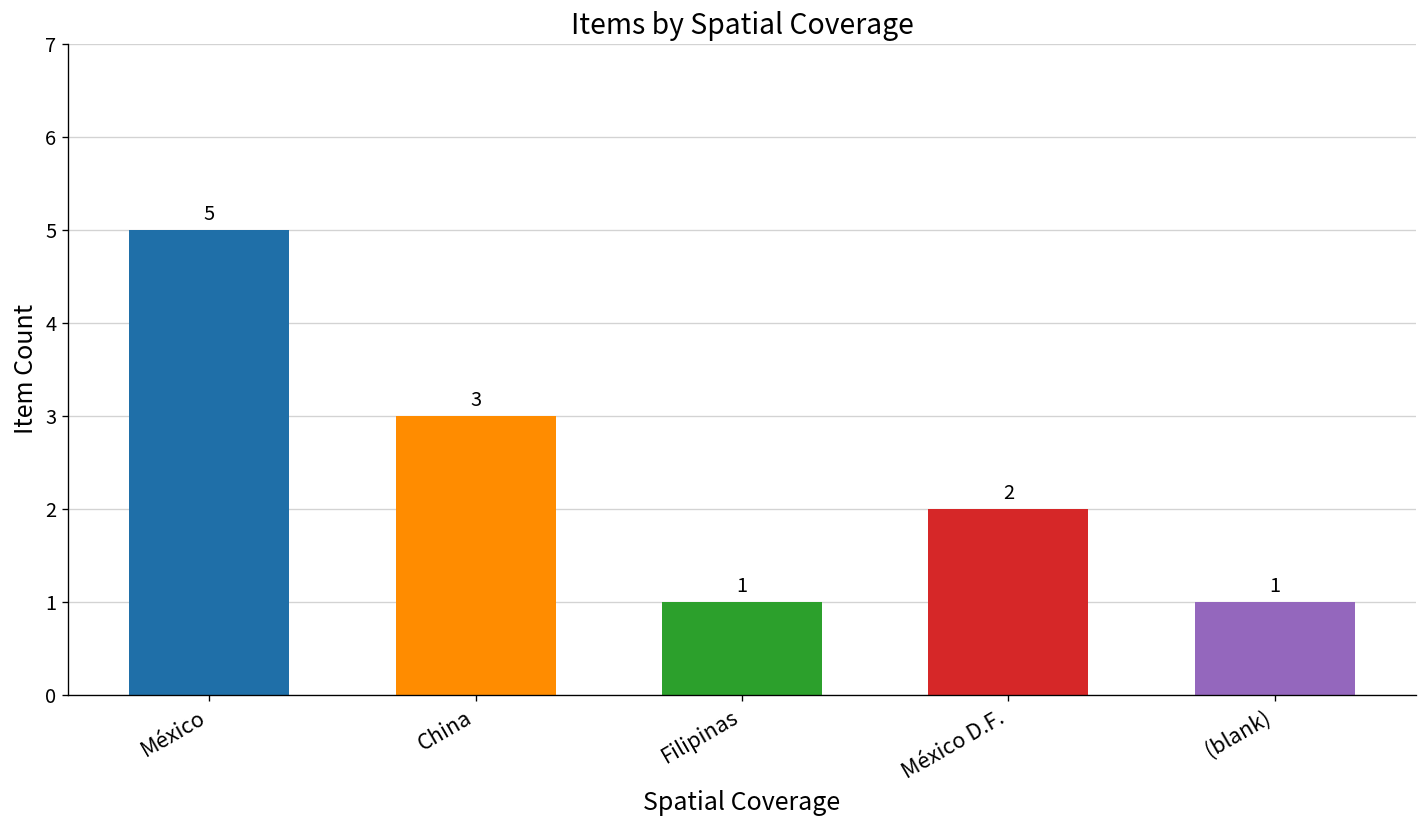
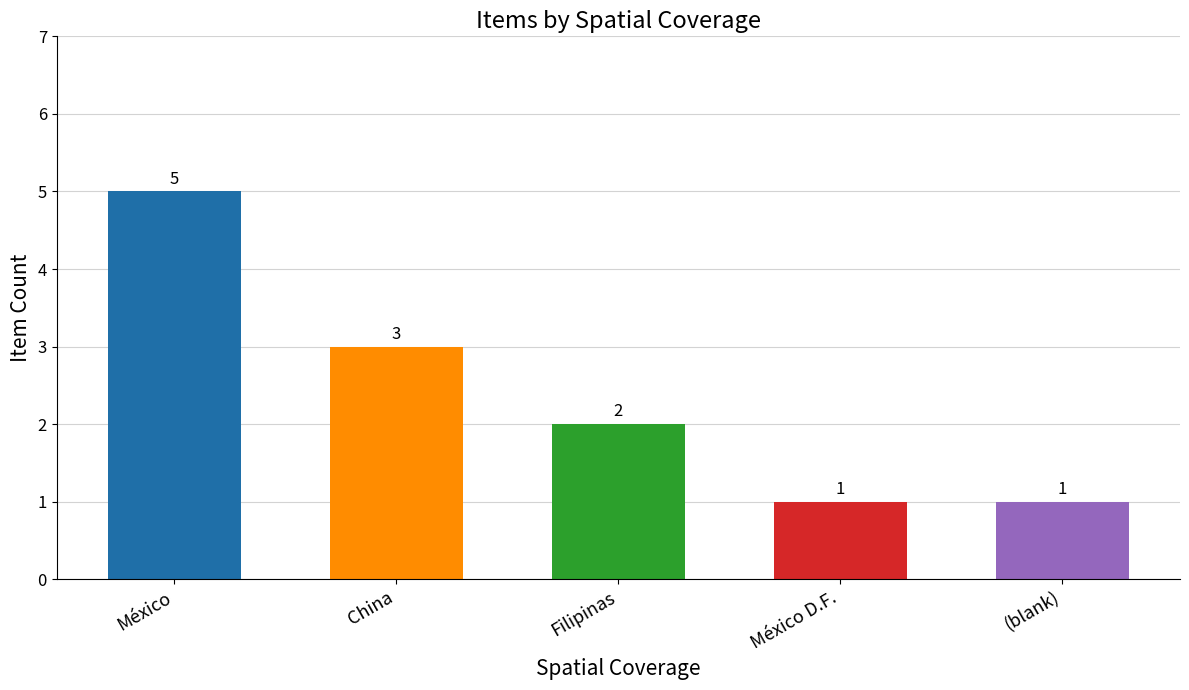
Filipinas: 1 -> 2
México D.F.: 2 -> 1
